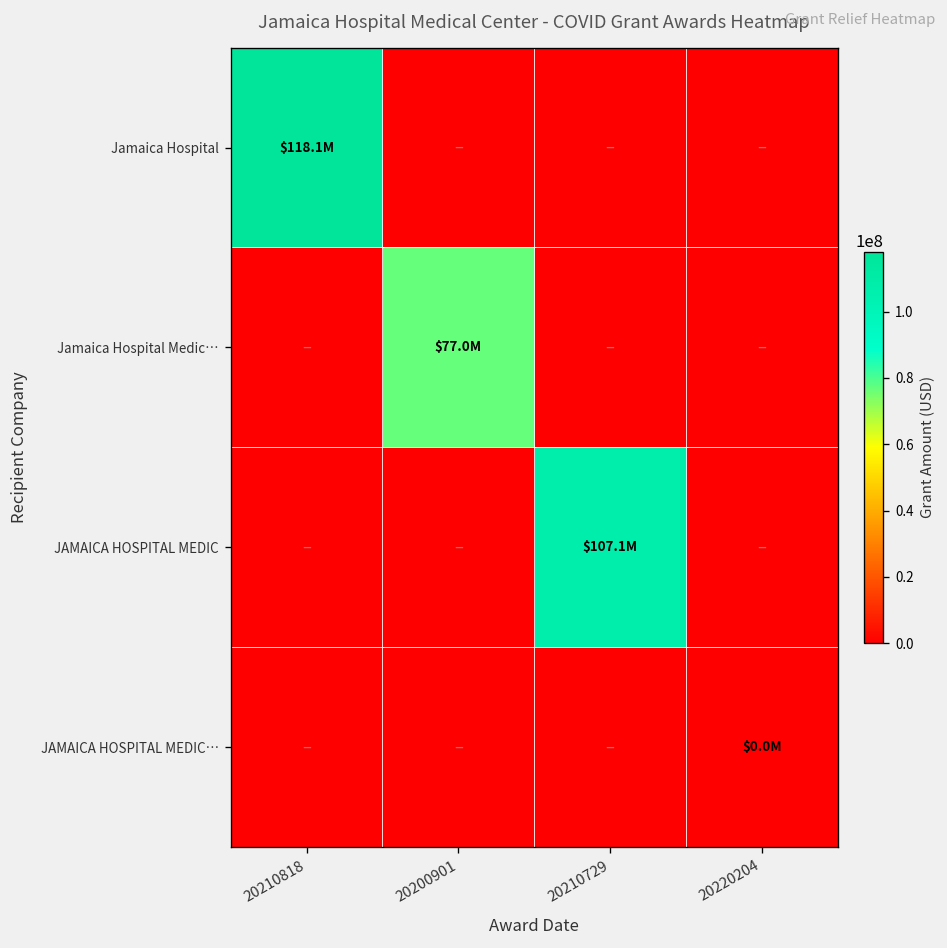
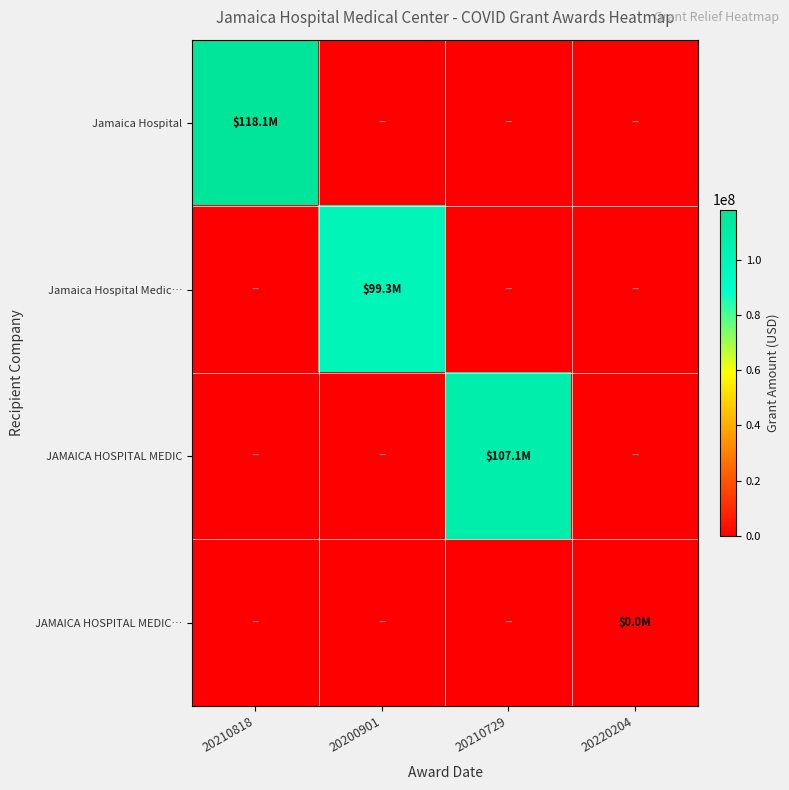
Jamaica Hospital Medic…, 20200901: $77.0M -> $99.3M
